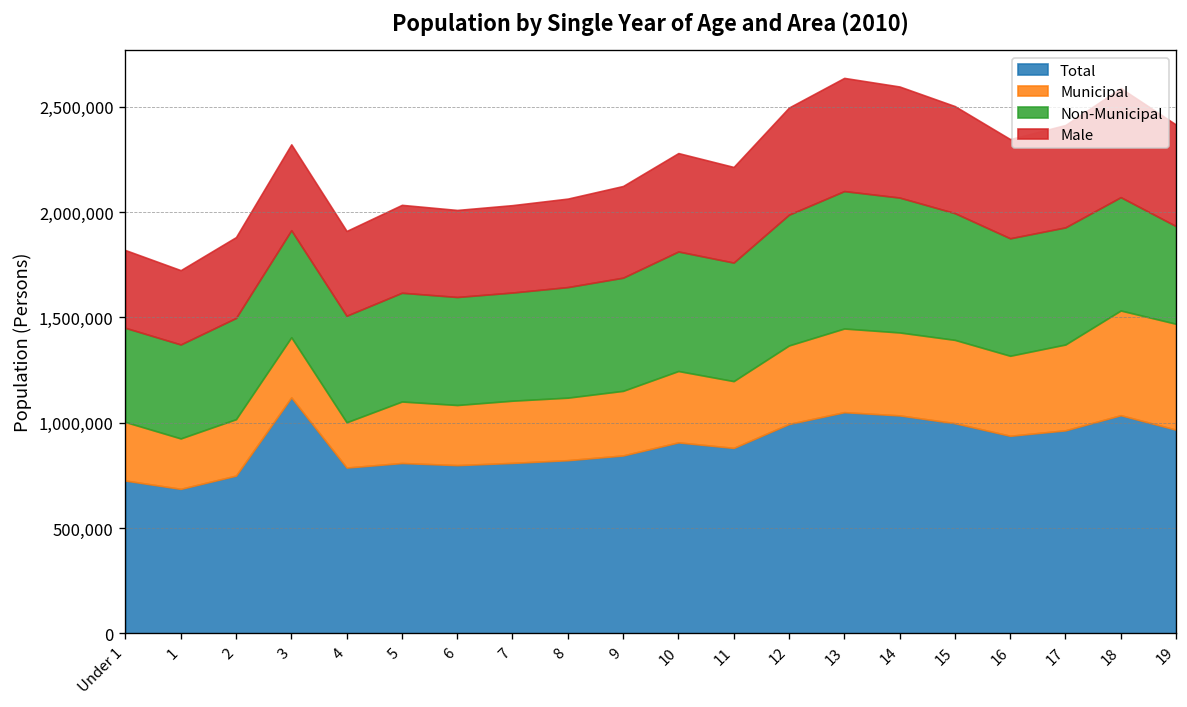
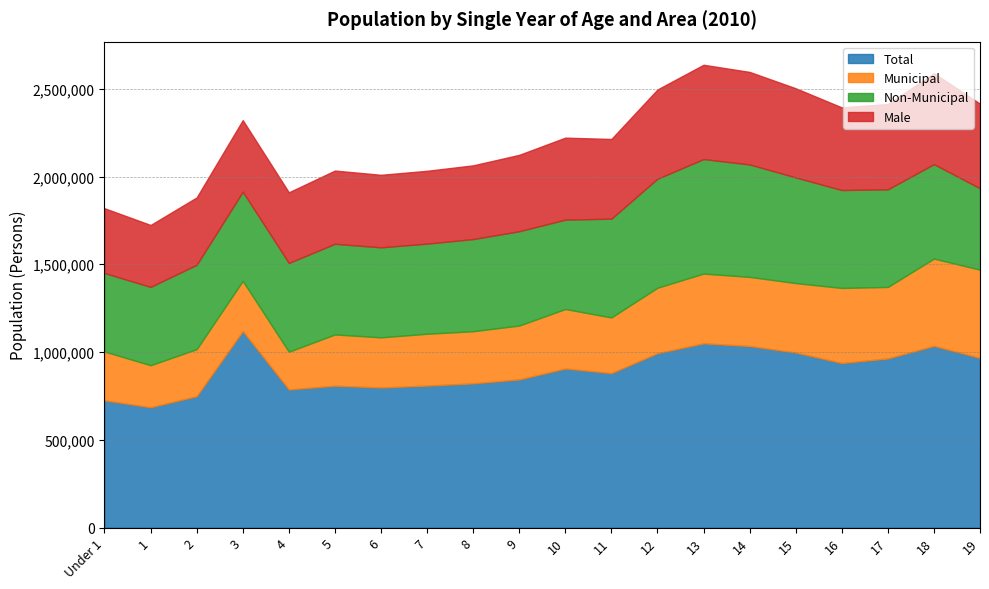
Non-Municipal, 10: 570,000 -> 510,000
Municipal, 16: 380,000 -> 430,000
